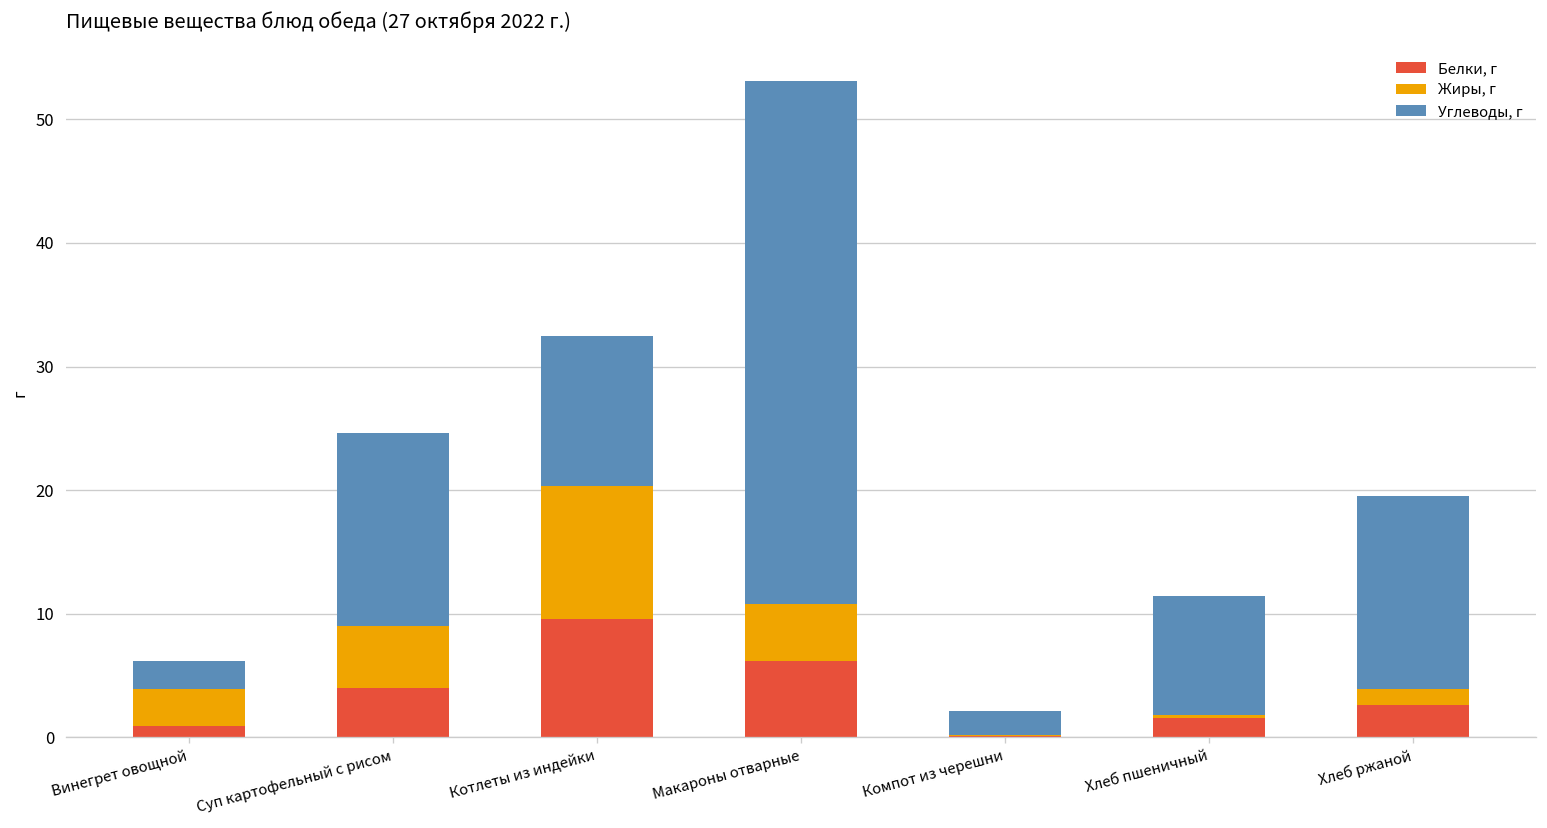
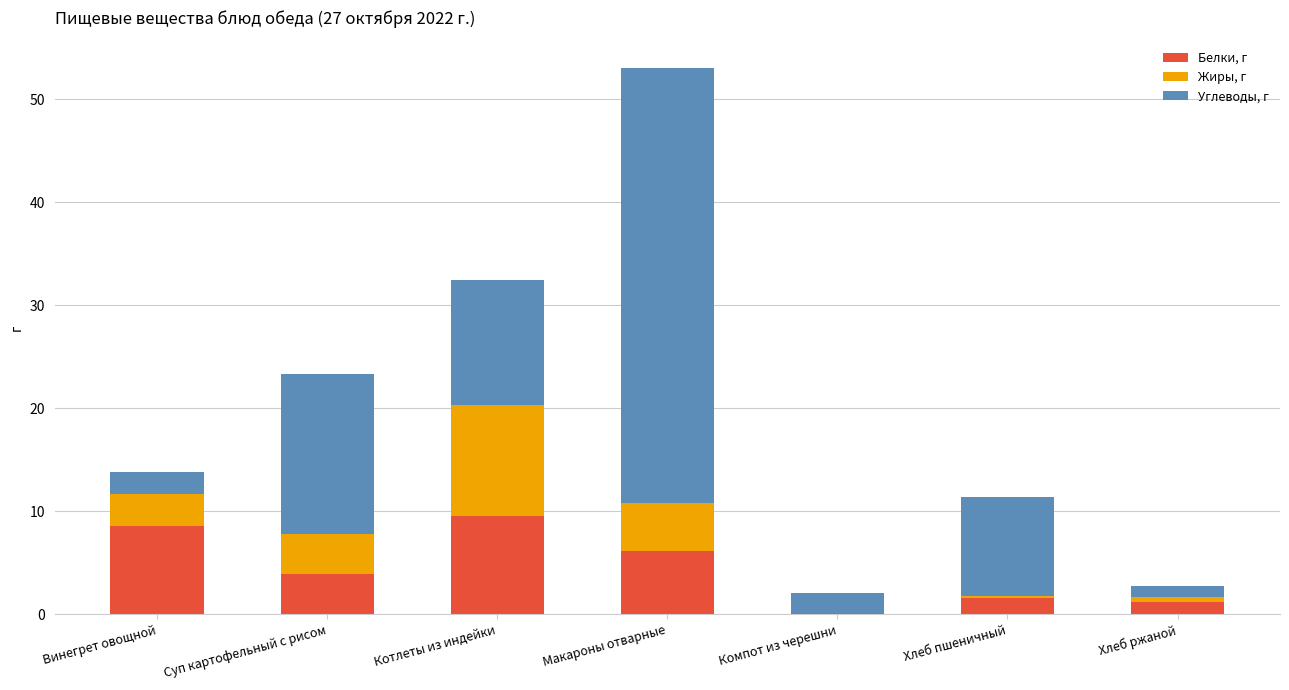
Белки, г, Винегрет овощной: 0.9 -> 8.6
Жиры, г, Суп картофельный с рисом: 5.1 -> 3.8
Белки, г, Хлеб ржаной: 2.6 -> 1.2
Жиры, г, Хлеб ржаной: 1.3 -> 0.5
Углеводы, г, Хлеб ржаной: 15.6 -> 1.1
